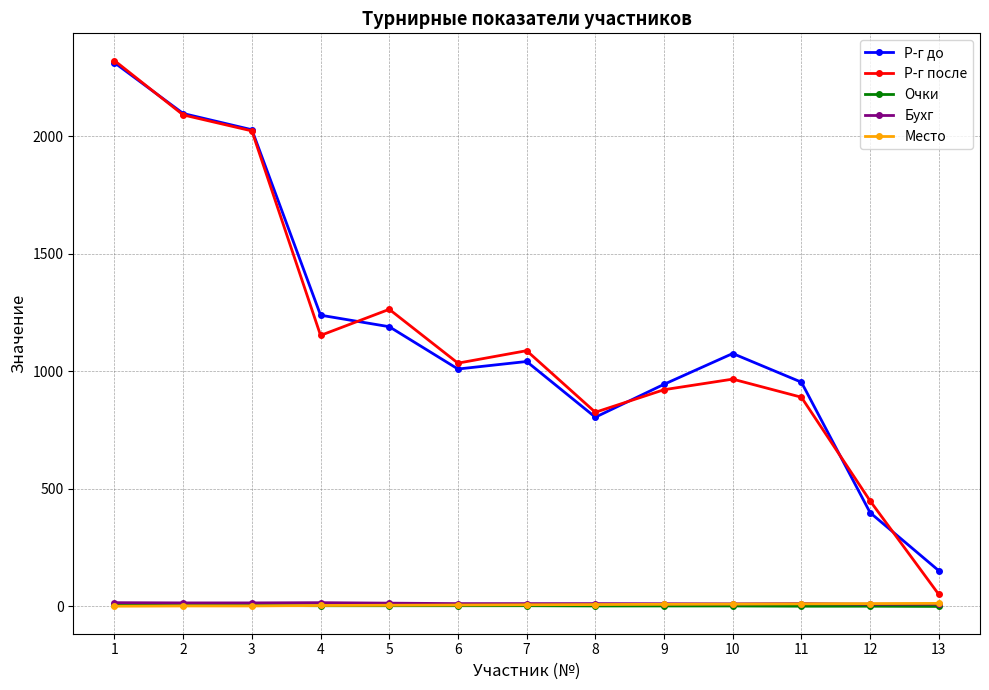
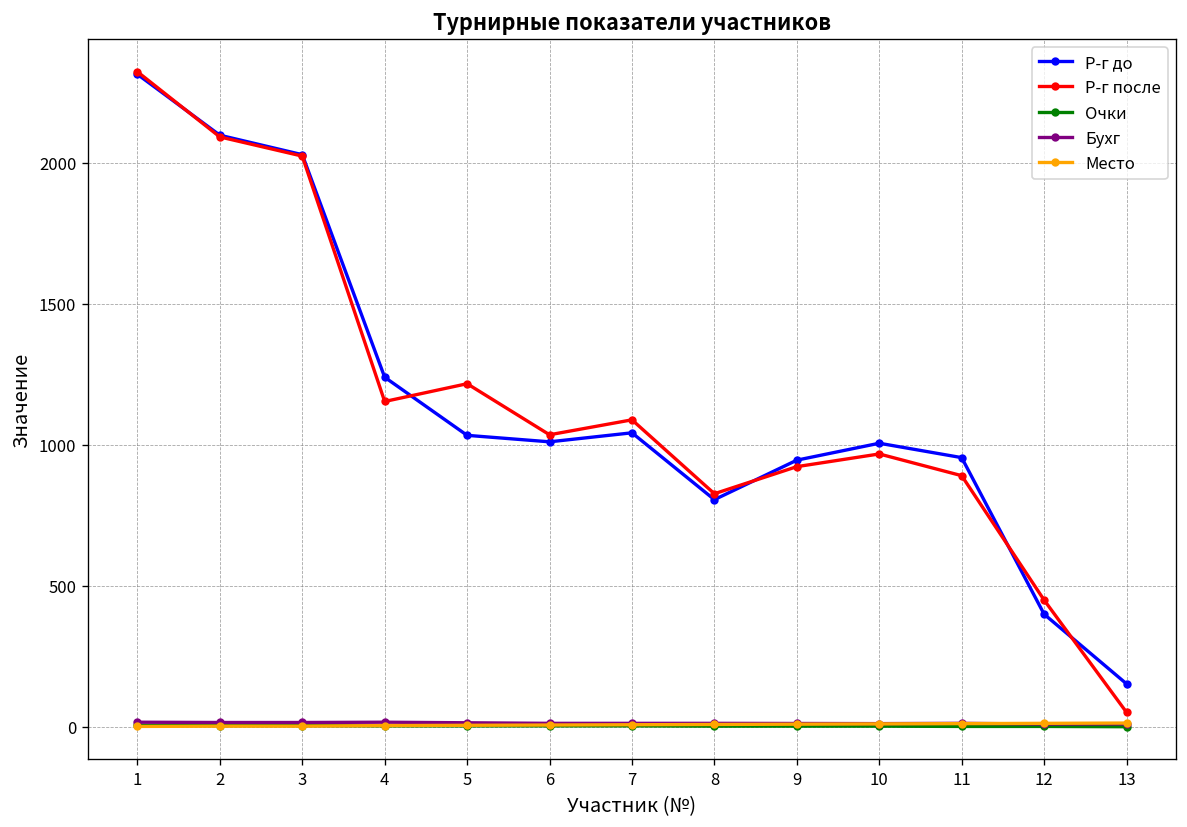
Р-г до, 5: 1190 -> 1030
Р-г после, 5: 1260 -> 1220
Р-г до, 10: 1080 -> 1010
